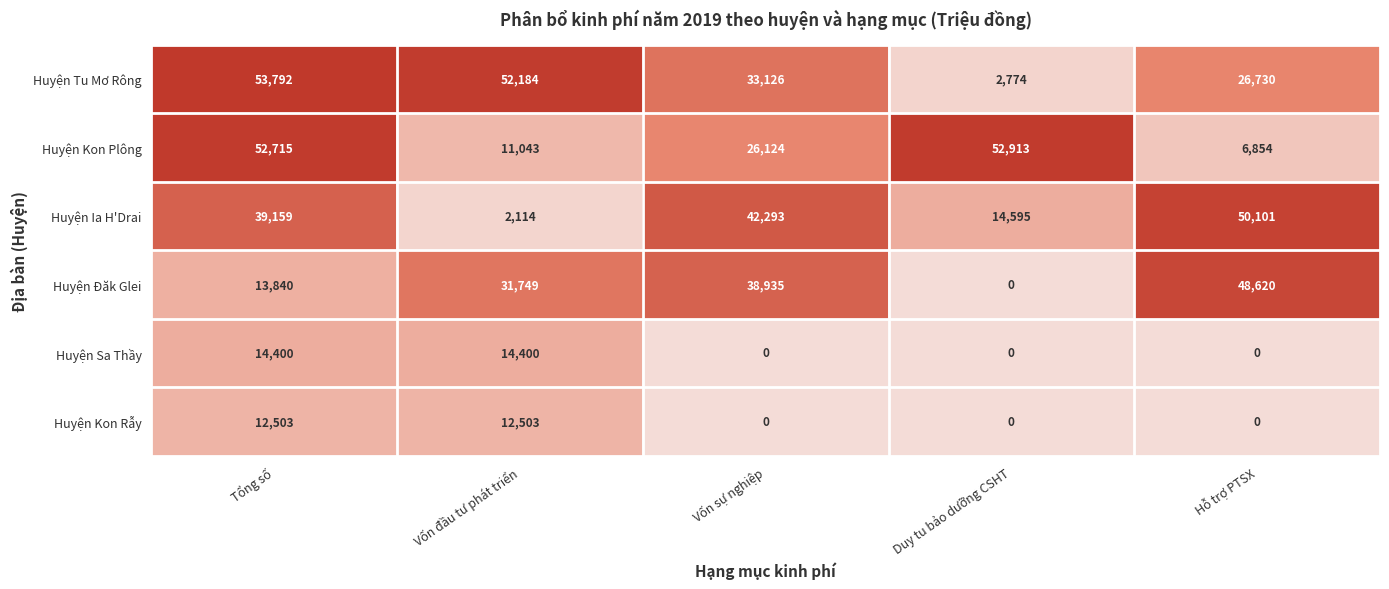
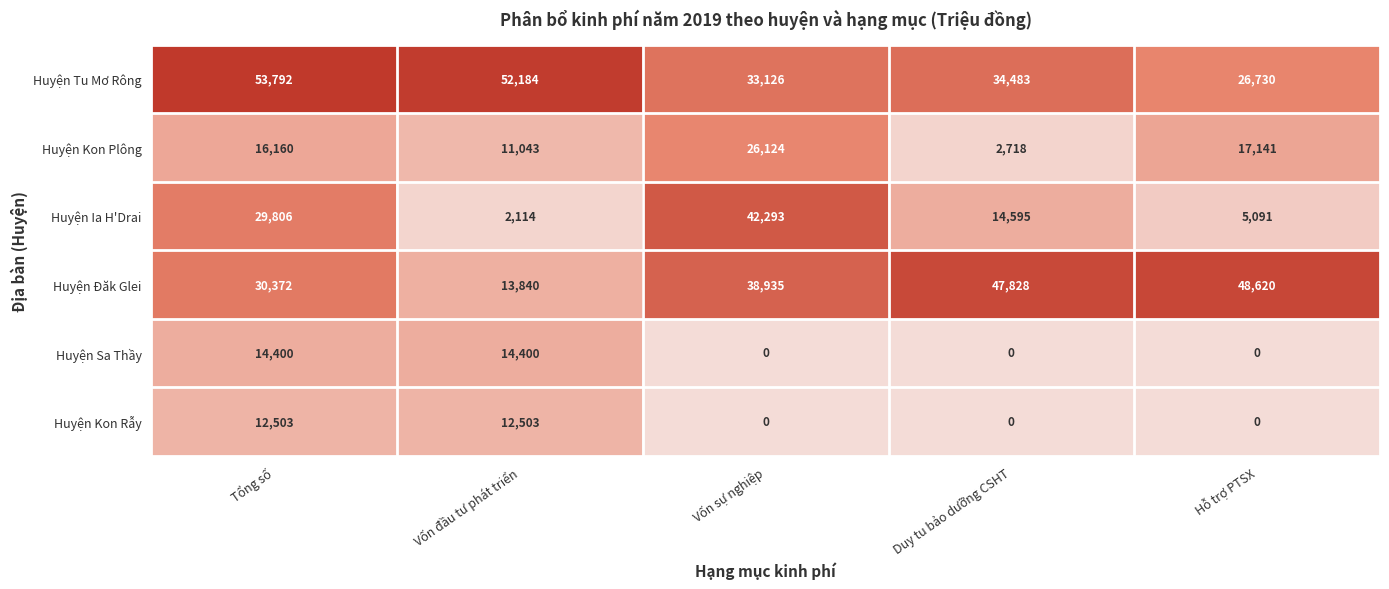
Huyện Tu Mơ Rông, Duy tu bảo dưỡng CSHT: 2,774 -> 34,483
Huyện Kon Plông, Tổng số: 52,715 -> 16,160
Huyện Kon Plông, Duy tu bảo dưỡng CSHT: 52,913 -> 2,718
Huyện Kon Plông, Hỗ trợ PTSX: 6,854 -> 17,141
Huyện Ia H'Drai, Tổng số: 39,159 -> 29,806
Huyện Ia H'Drai, Hỗ trợ PTSX: 50,101 -> 5,091
Huyện Đăk Glei, Tổng số: 13,840 -> 30,372
Huyện Đăk Glei, Vốn đầu tư phát triển: 31,749 -> 13,840
Huyện Đăk Glei, Duy tu bảo dưỡng CSHT: 0 -> 47,828
